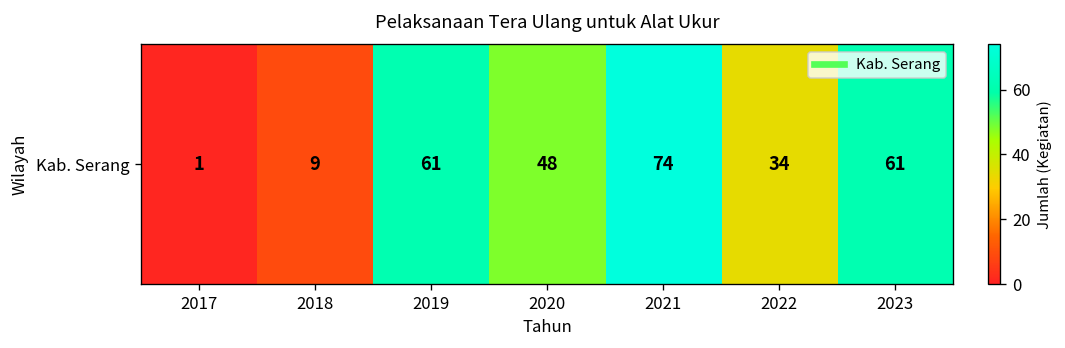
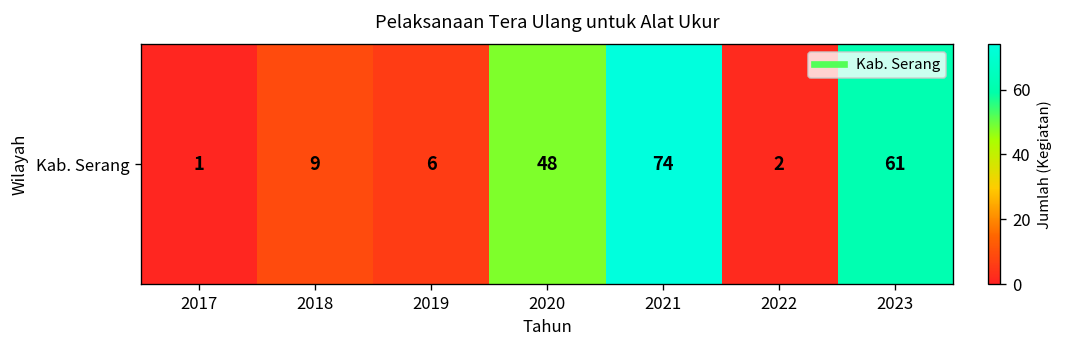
Kab. Serang, 2019: 61 -> 6
Kab. Serang, 2022: 34 -> 2
